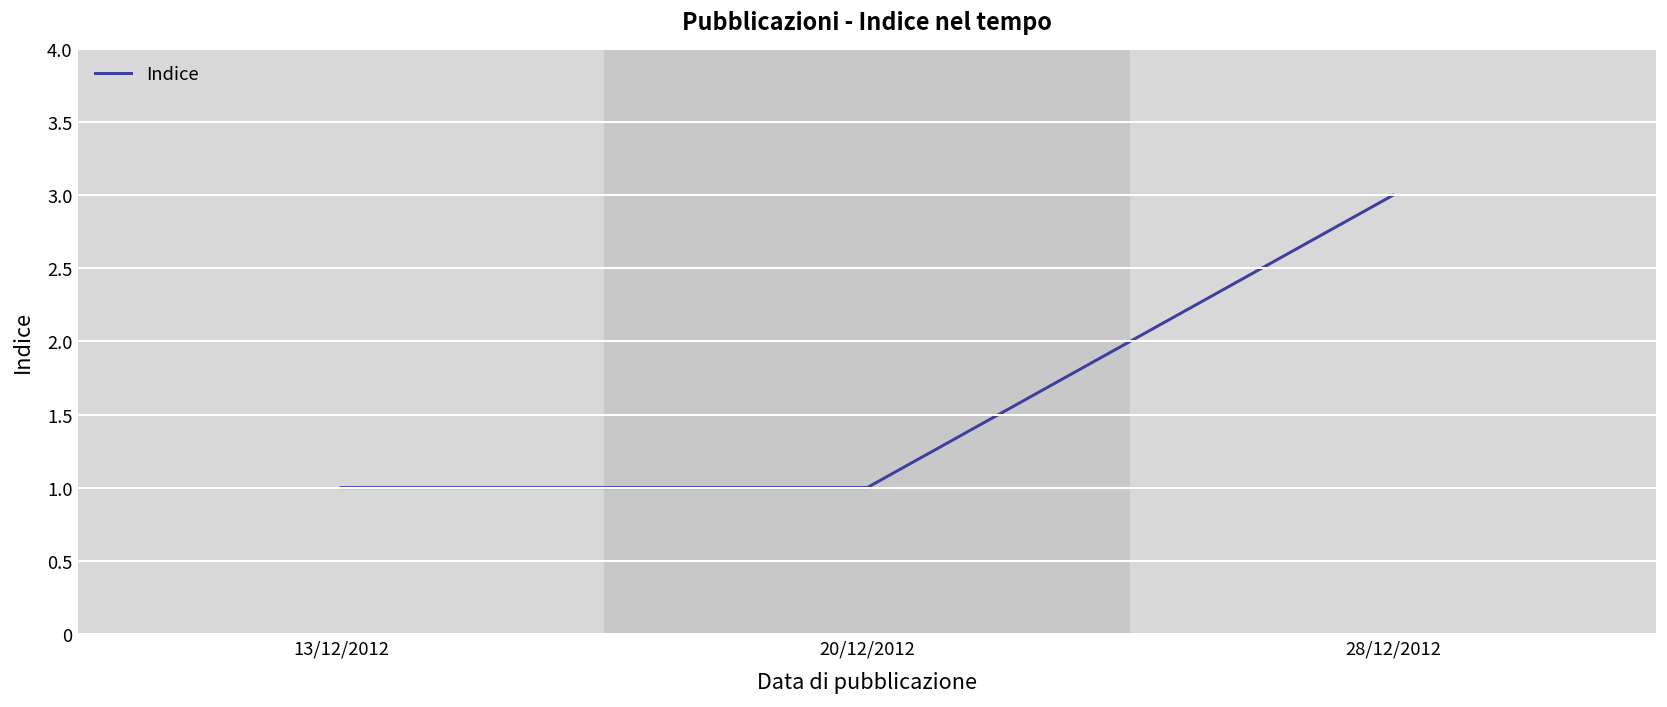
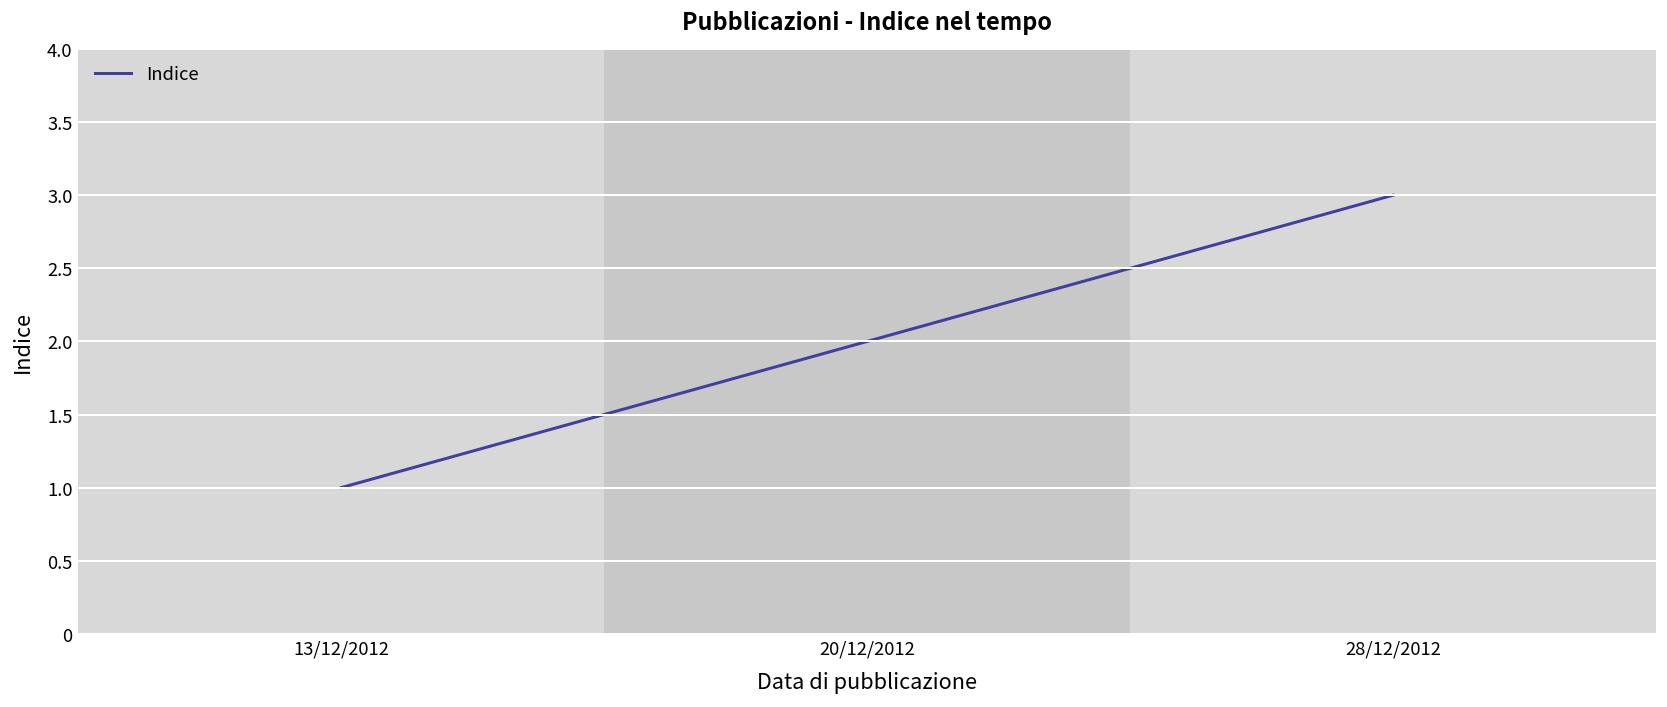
20/12/2012: 1 -> 2
